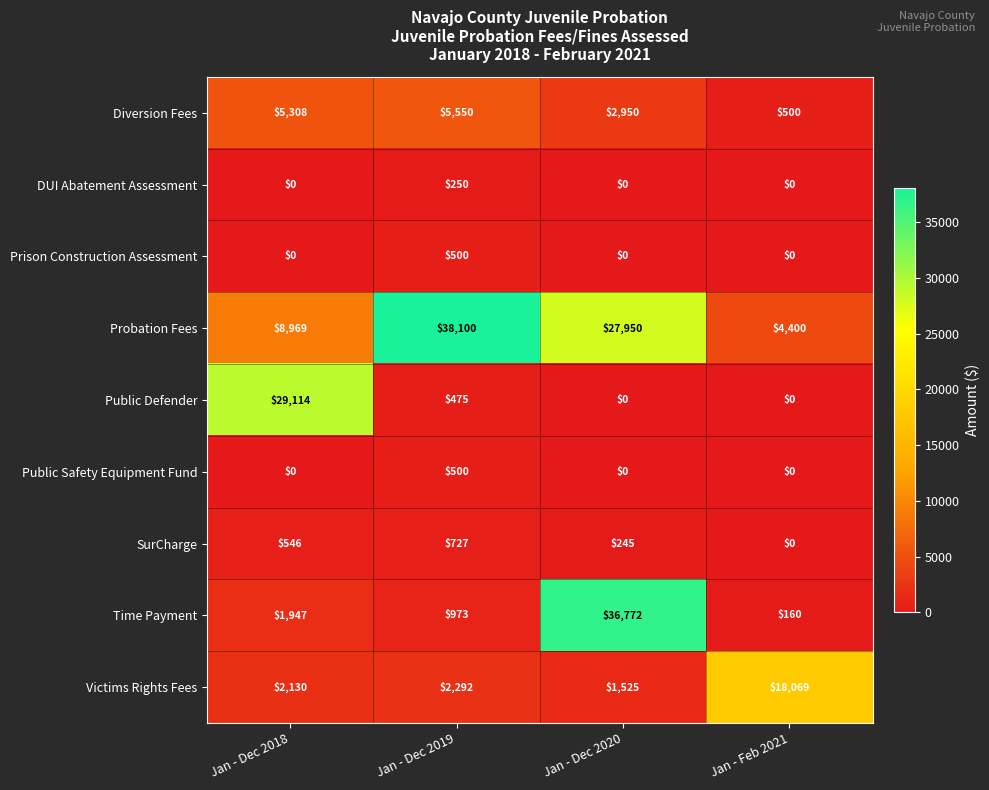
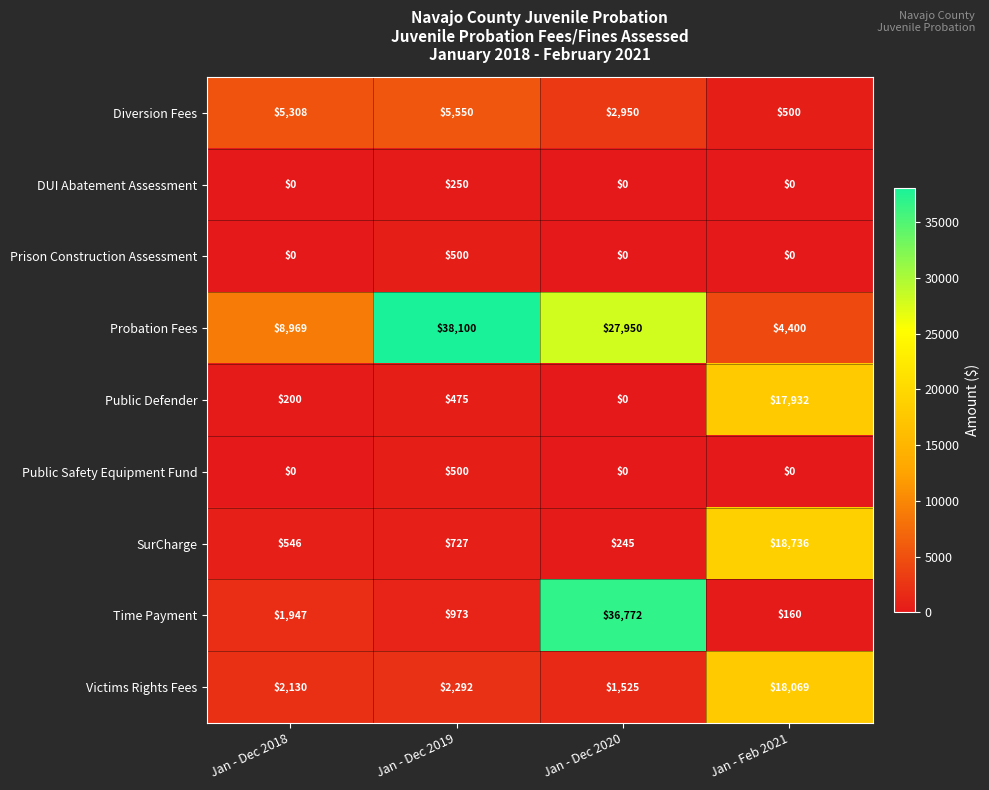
Public Defender, Jan - Dec 2018: $29,114 -> $200
Public Defender, Jan - Feb 2021: $0 -> $17,932
SurCharge, Jan - Feb 2021: $0 -> $18,736
